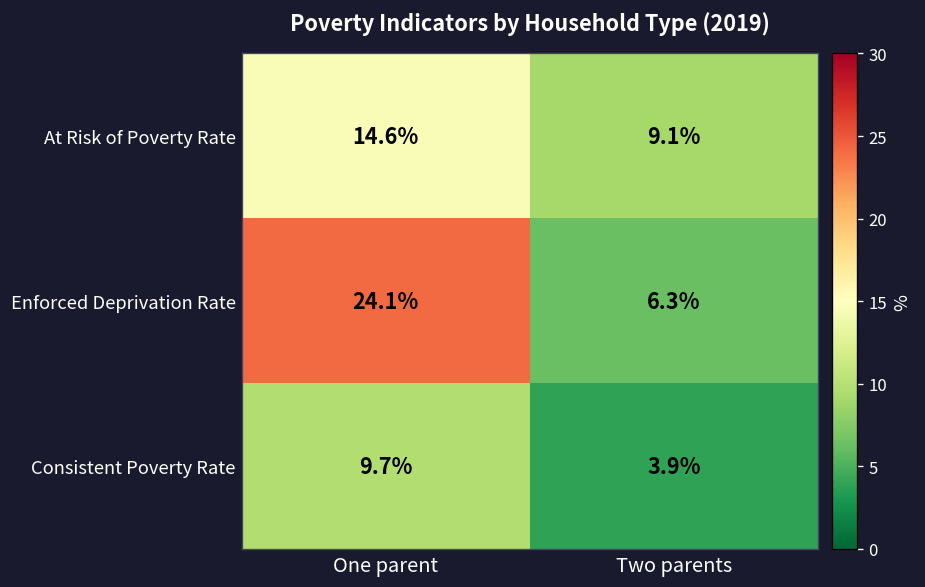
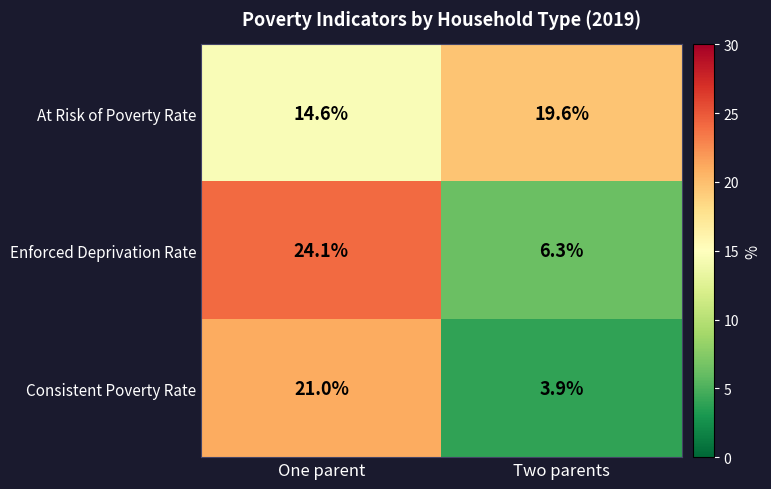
At Risk of Poverty Rate, Two parents: 9.1% -> 19.6%
Consistent Poverty Rate, One parent: 9.7% -> 21.0%
